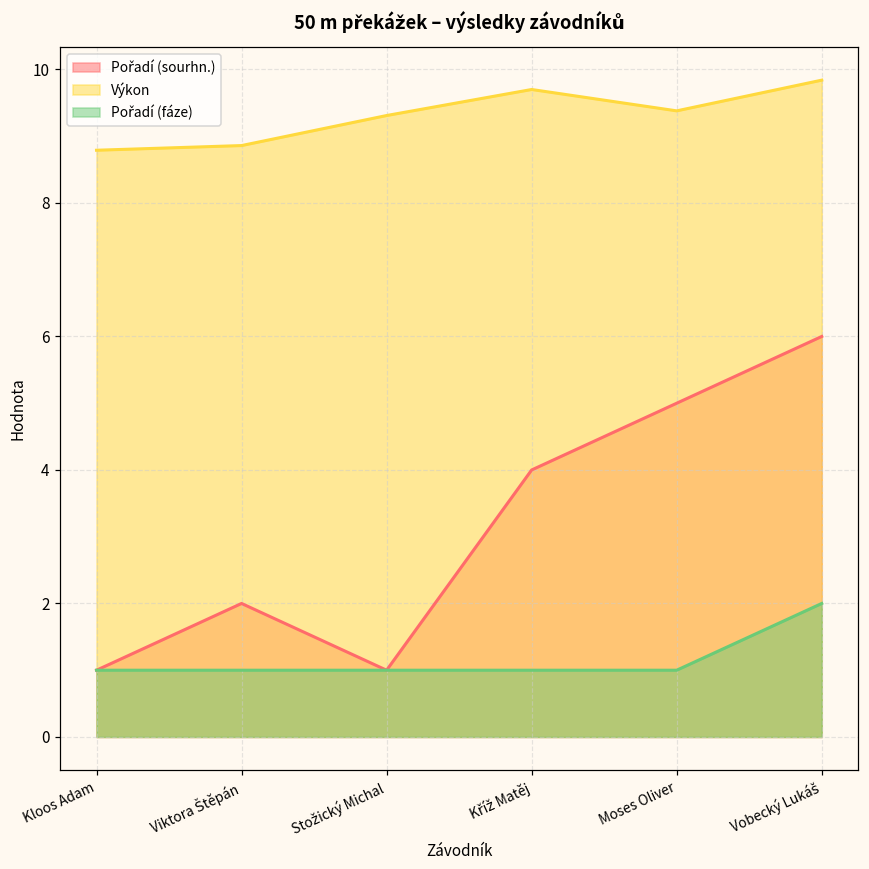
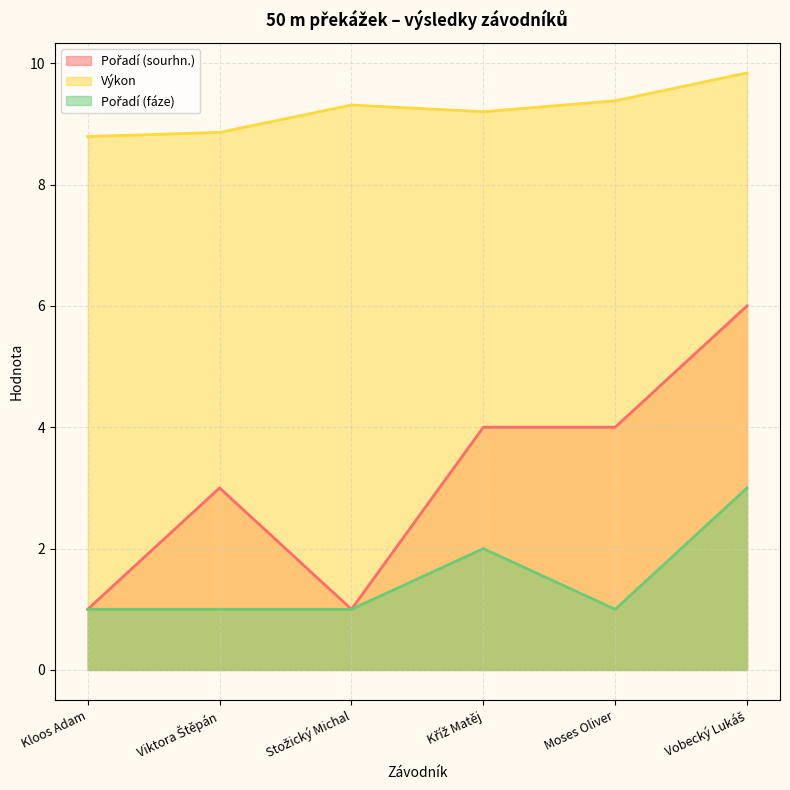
Pořadí (sourhn.), Viktora Štěpán: 2 -> 3
Výkon, Kříž Matěj: 9.7 -> 9.2
Pořadí (fáze), Kříž Matěj: 1 -> 2
Pořadí (sourhn.), Moses Oliver: 5 -> 4
Pořadí (fáze), Vobecký Lukáš: 2 -> 3
